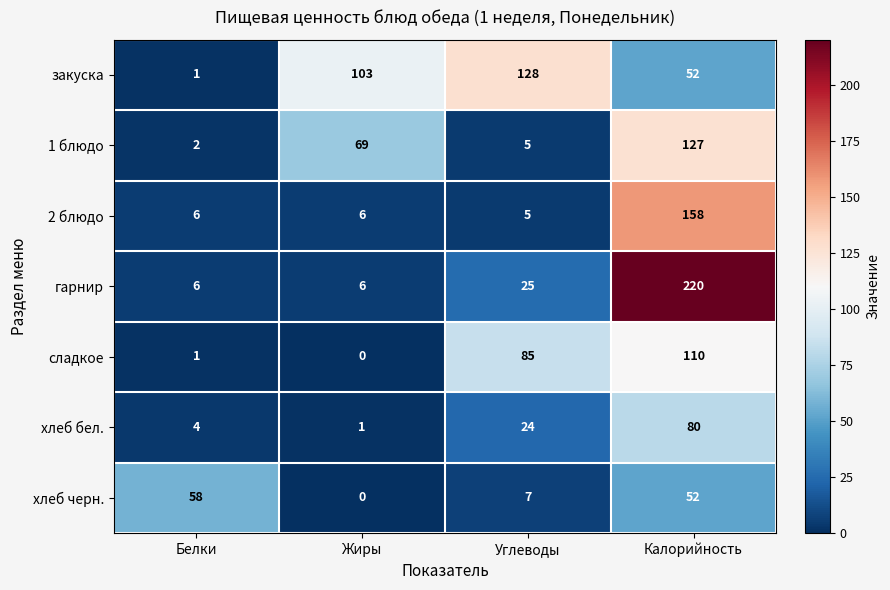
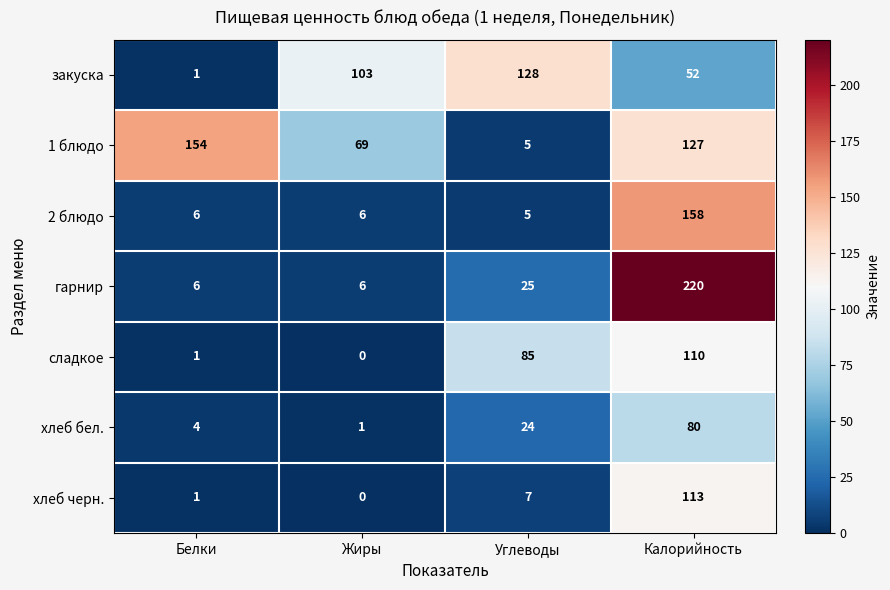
1 блюдо, Белки: 2 -> 154
хлеб черн., Белки: 58 -> 1
хлеб черн., Калорийность: 52 -> 113
